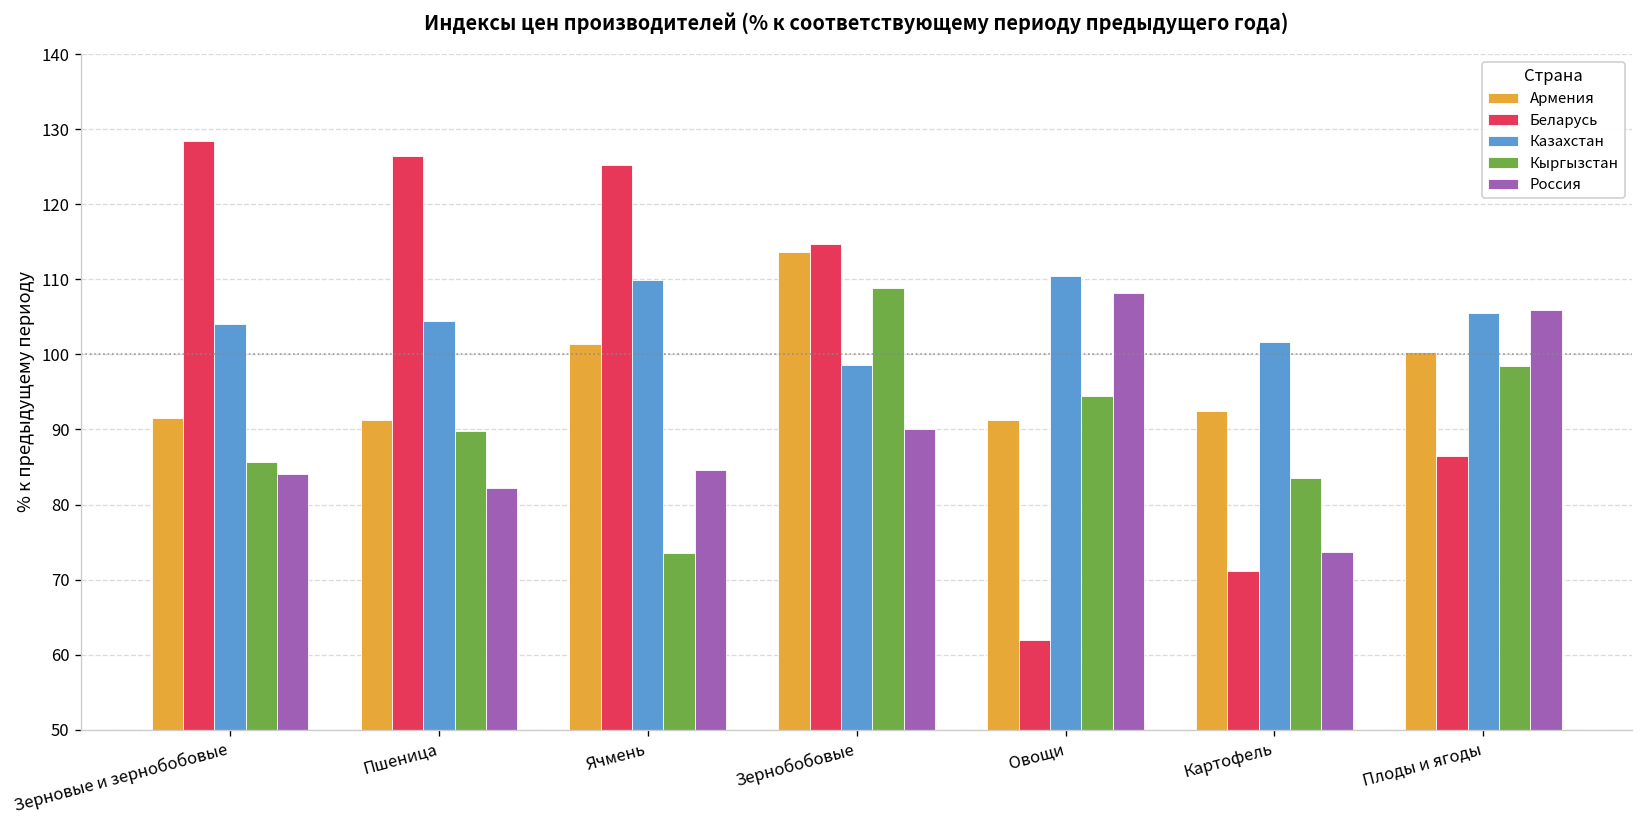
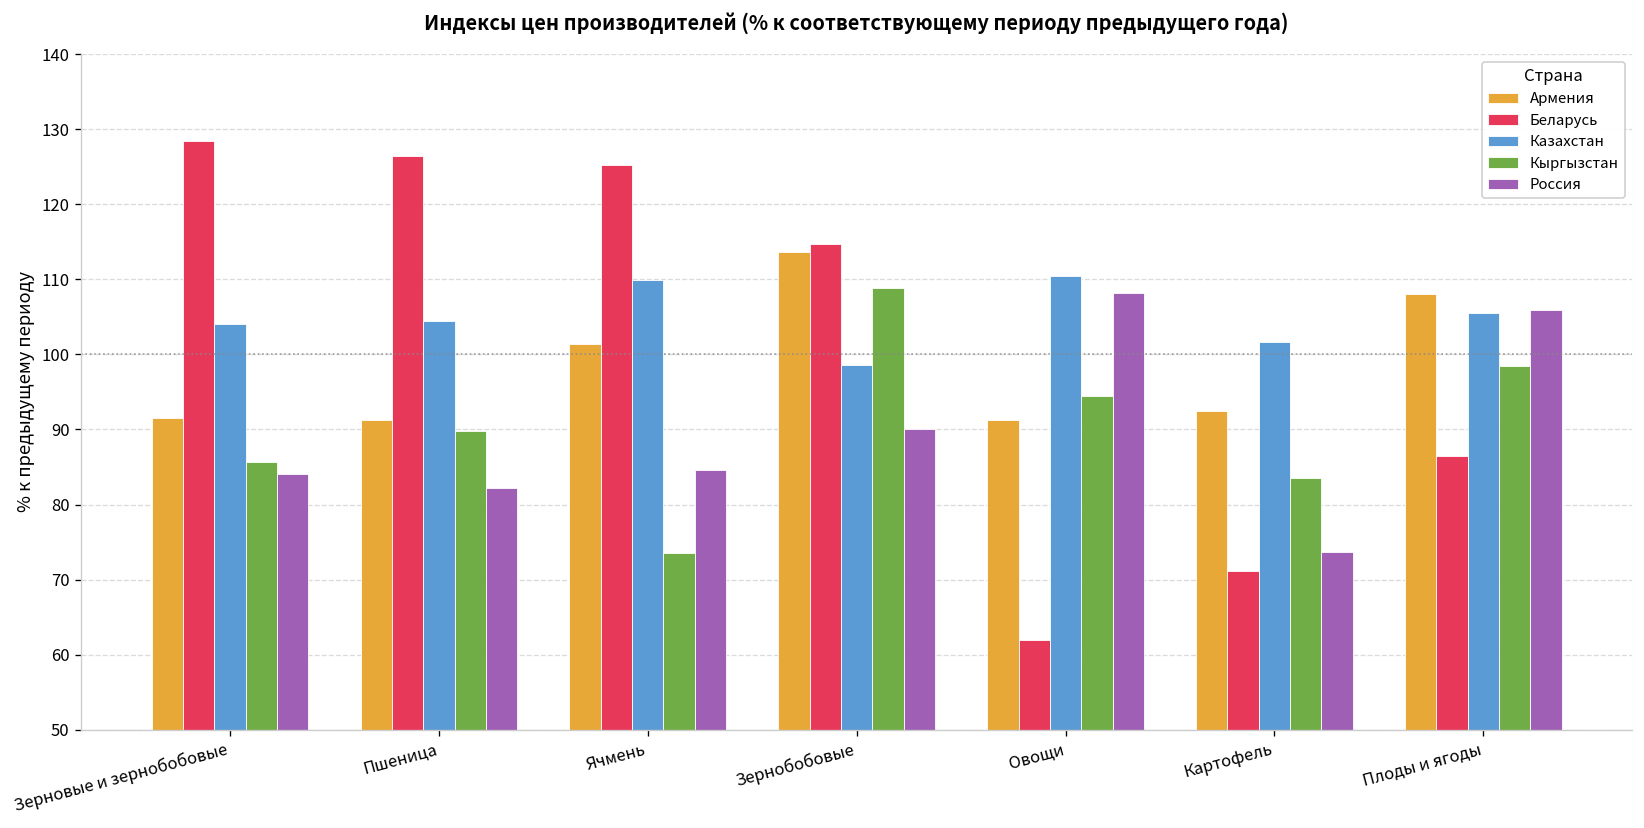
Армения, Плоды и ягоды: 100 -> 108
